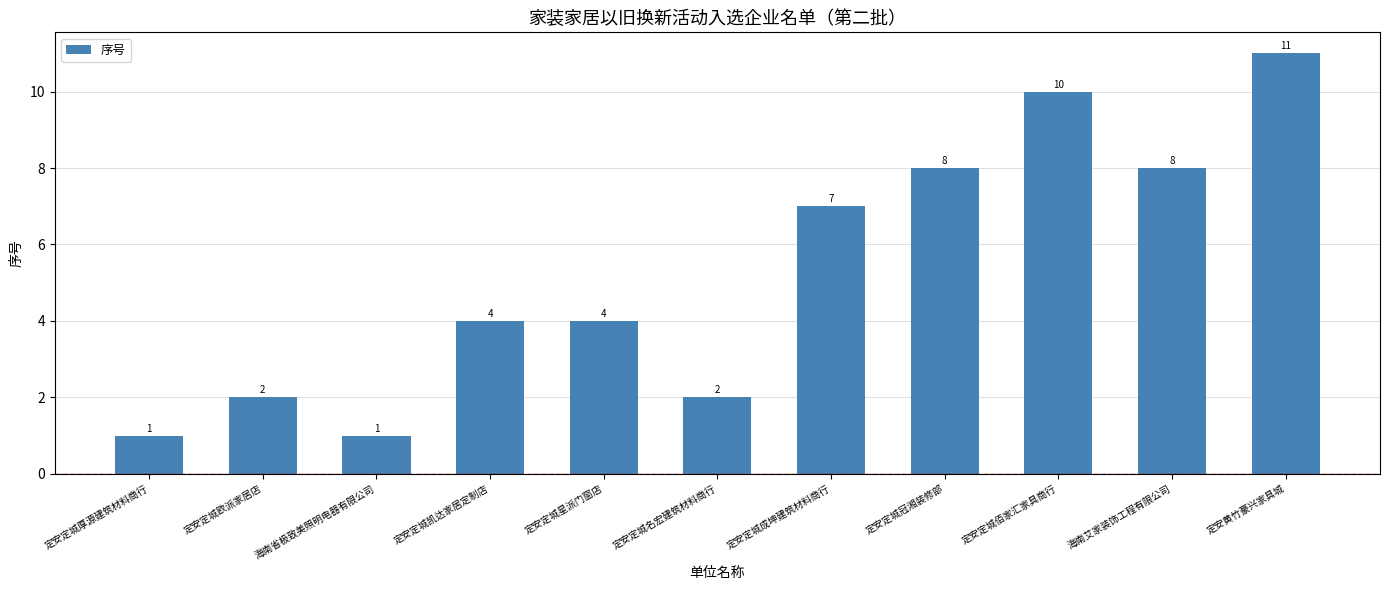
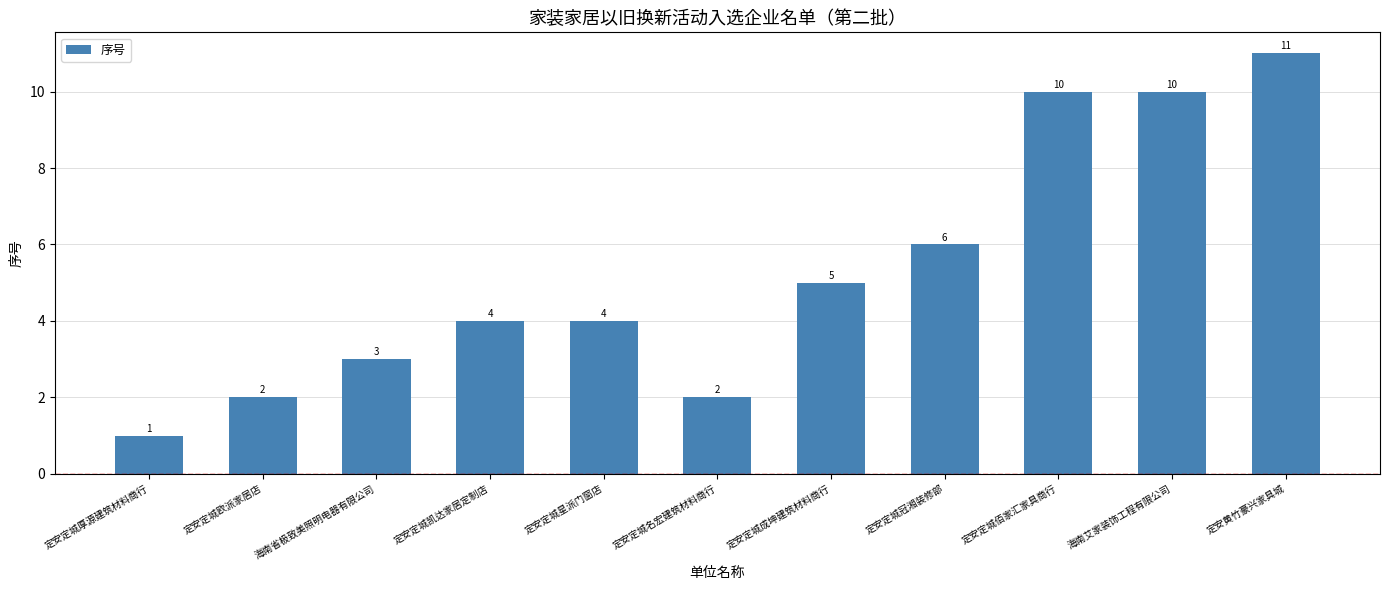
海南省极致美照明电器有限公司: 1 -> 3
定安定城成坤建筑材料商行: 7 -> 5
定安定城冠湘装修部: 8 -> 6
海南艾家装饰工程有限公司: 8 -> 10
